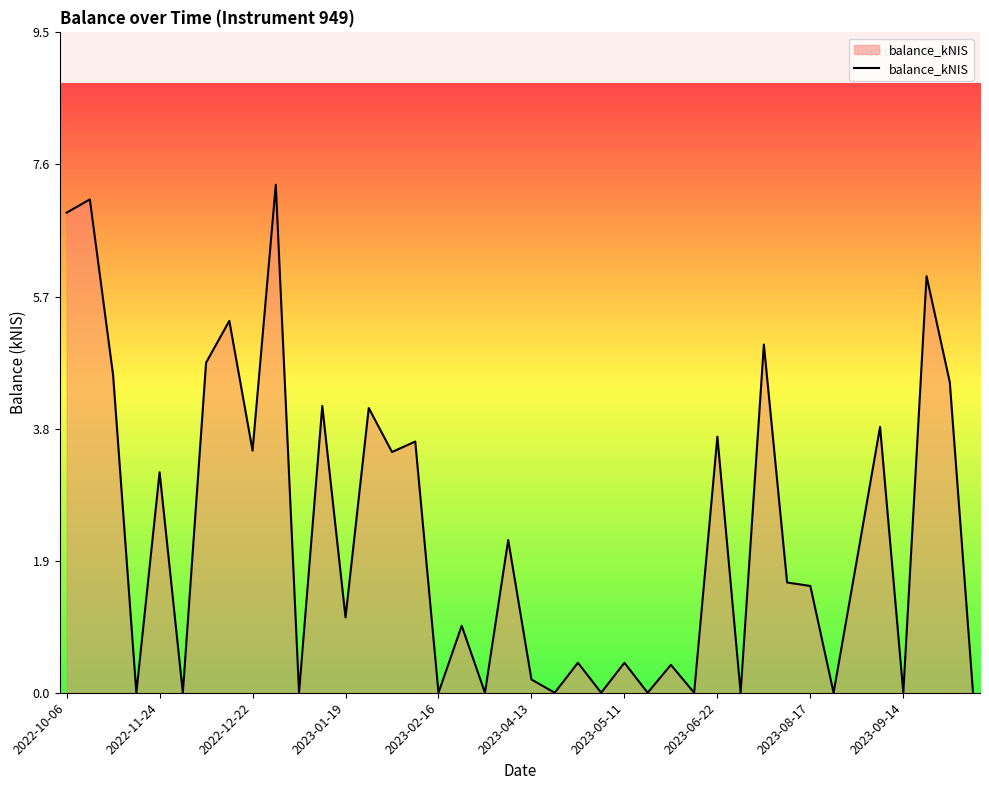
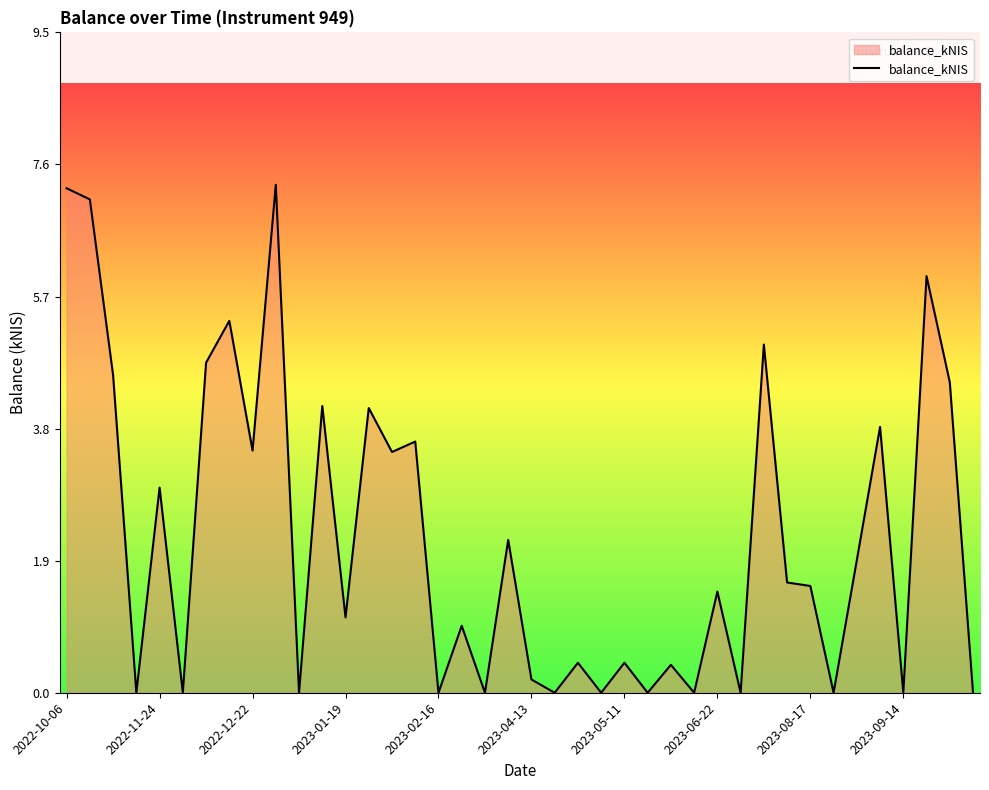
2022-10-06: 6.9 -> 7.2
2022-11-24: 3.2 -> 2.9
2023-06-22: 3.7 -> 1.5
